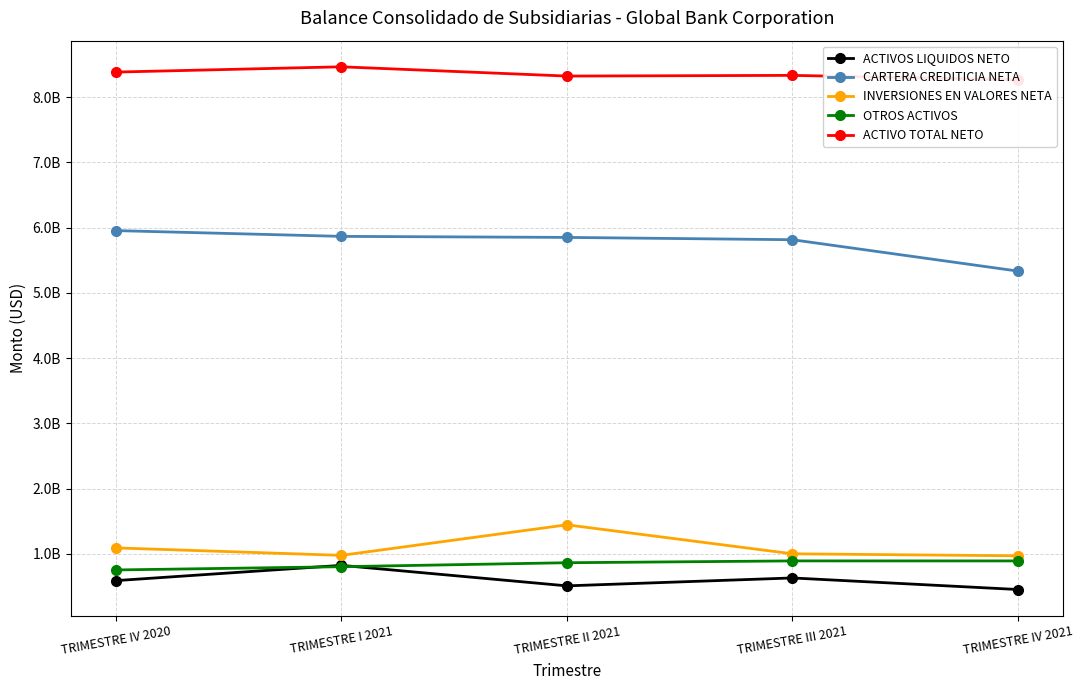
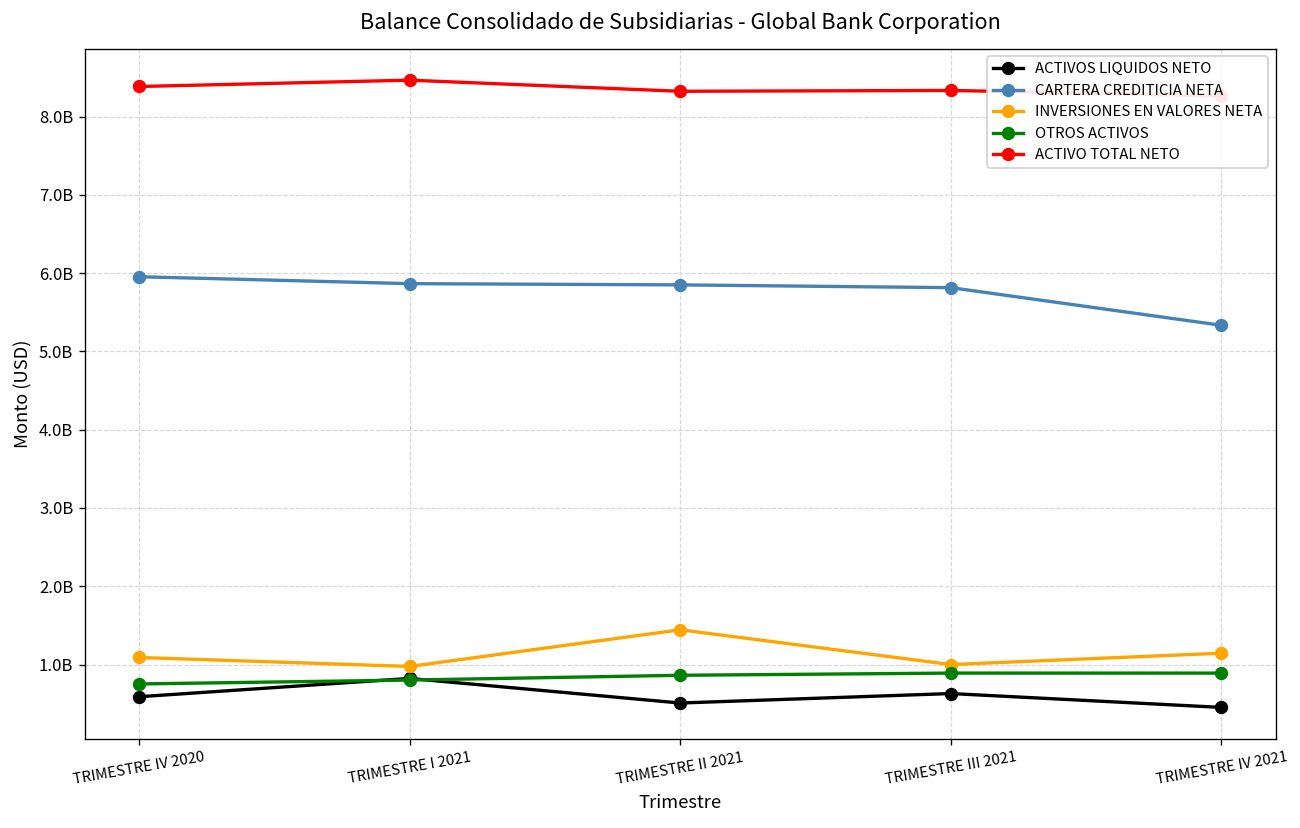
INVERSIONES EN VALORES NETA, TRIMESTRE IV 2021: 1000000000 -> 1100000000
